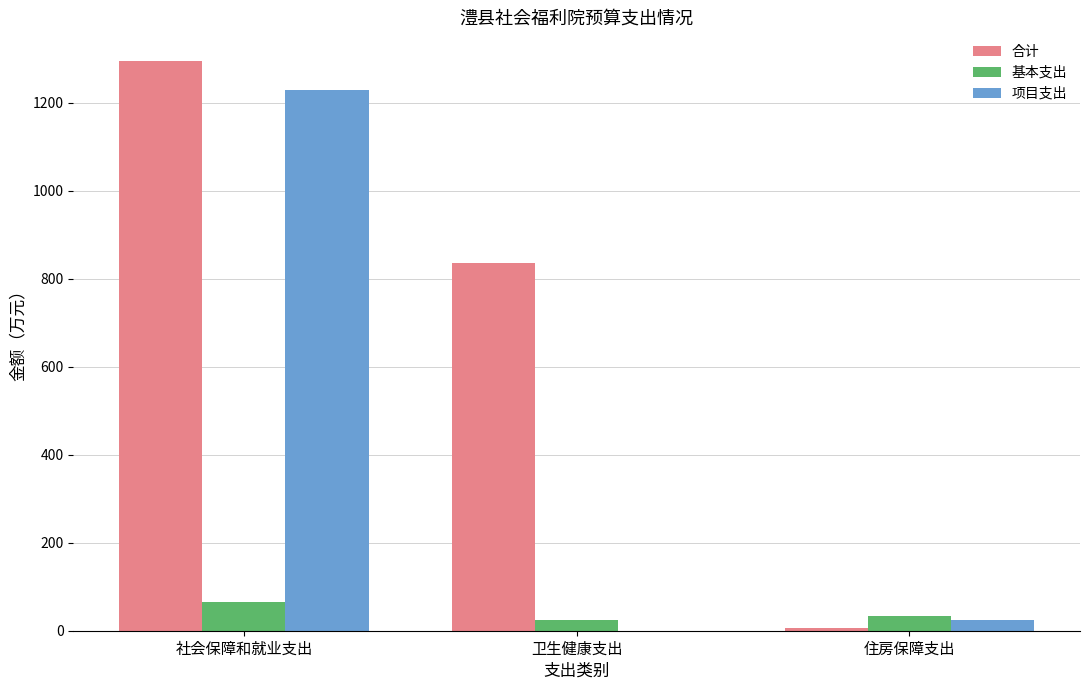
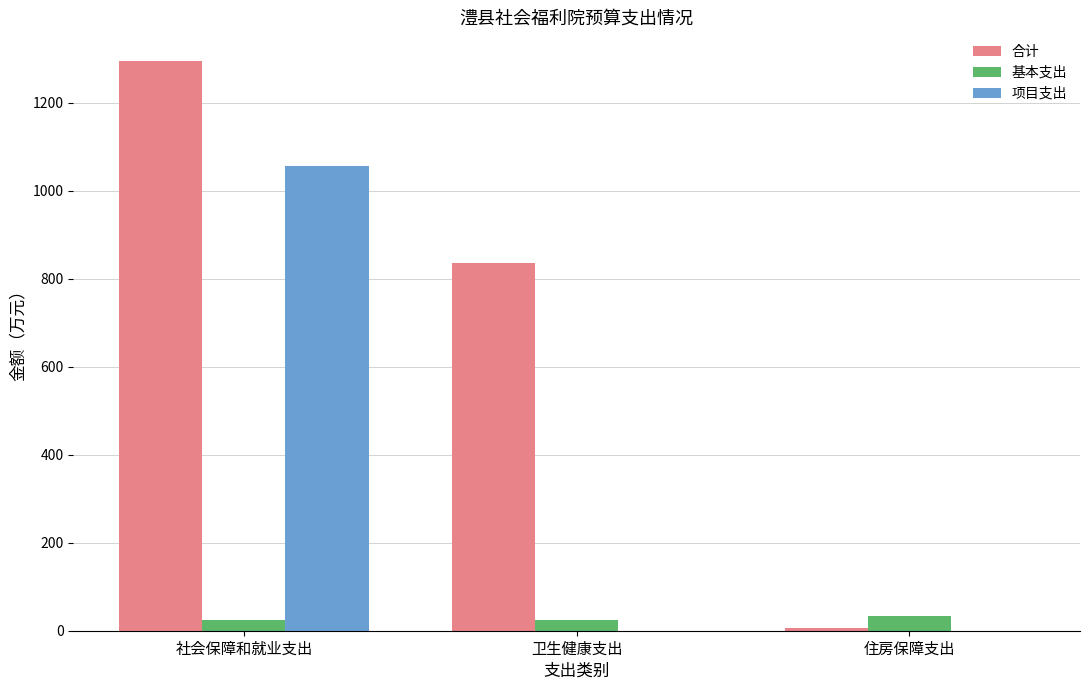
基本支出, 社会保障和就业支出: 70 -> 20
项目支出, 社会保障和就业支出: 1230 -> 1060
项目支出, 住房保障支出: 20 -> 0
